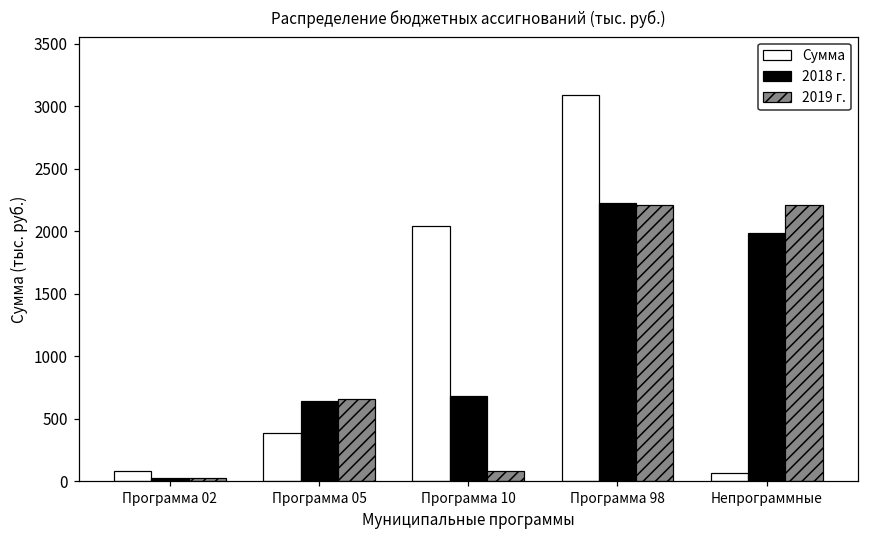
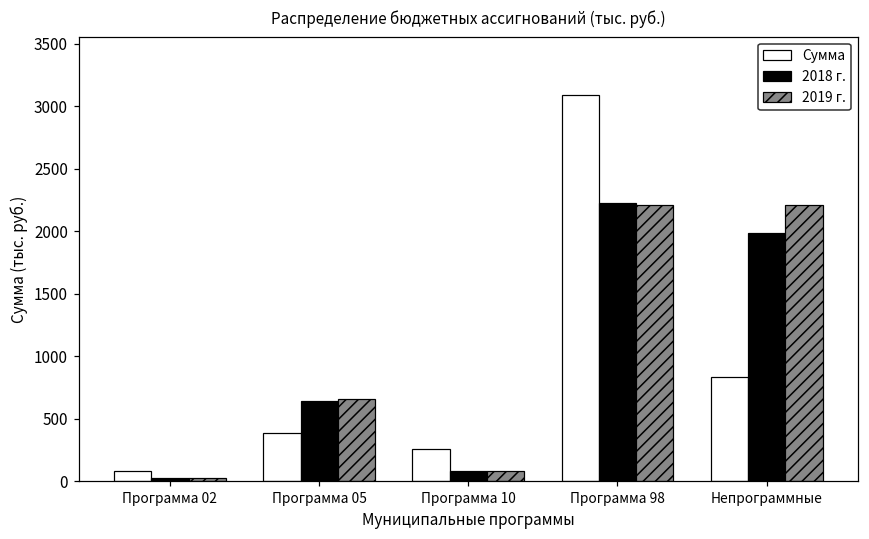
Сумма, Программа 10: 2040 -> 260
2018 г., Программа 10: 680 -> 80
Сумма, Непрограммные: 70 -> 840
